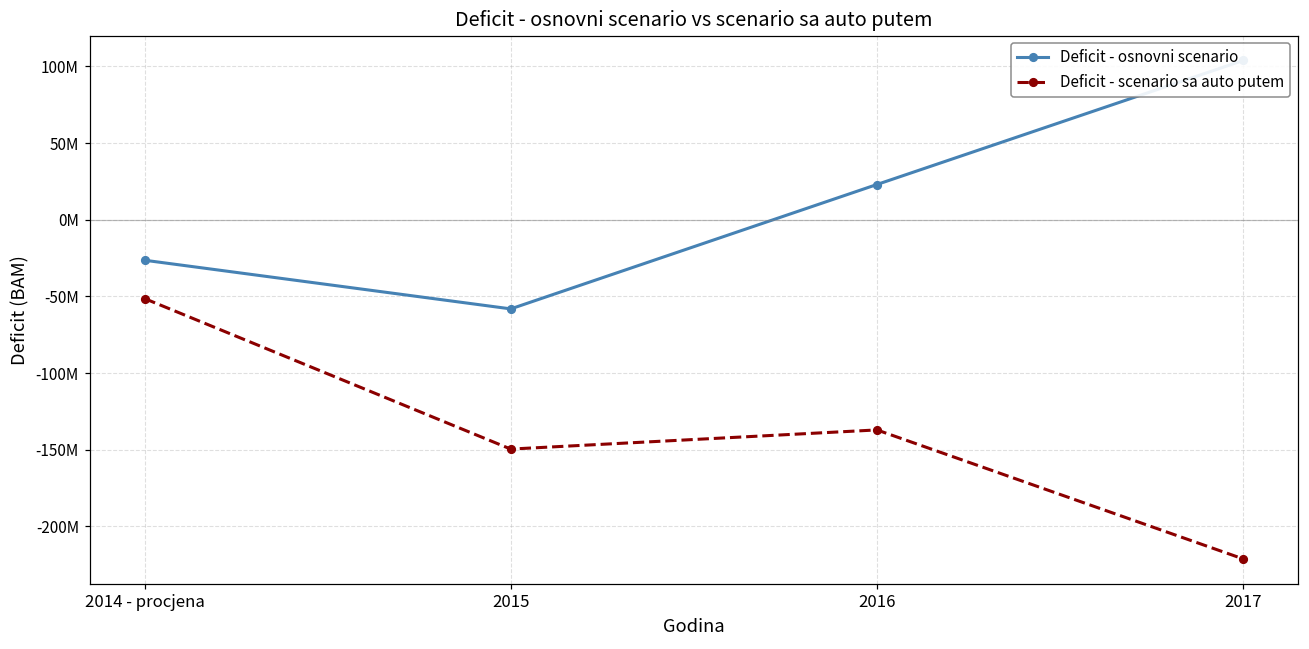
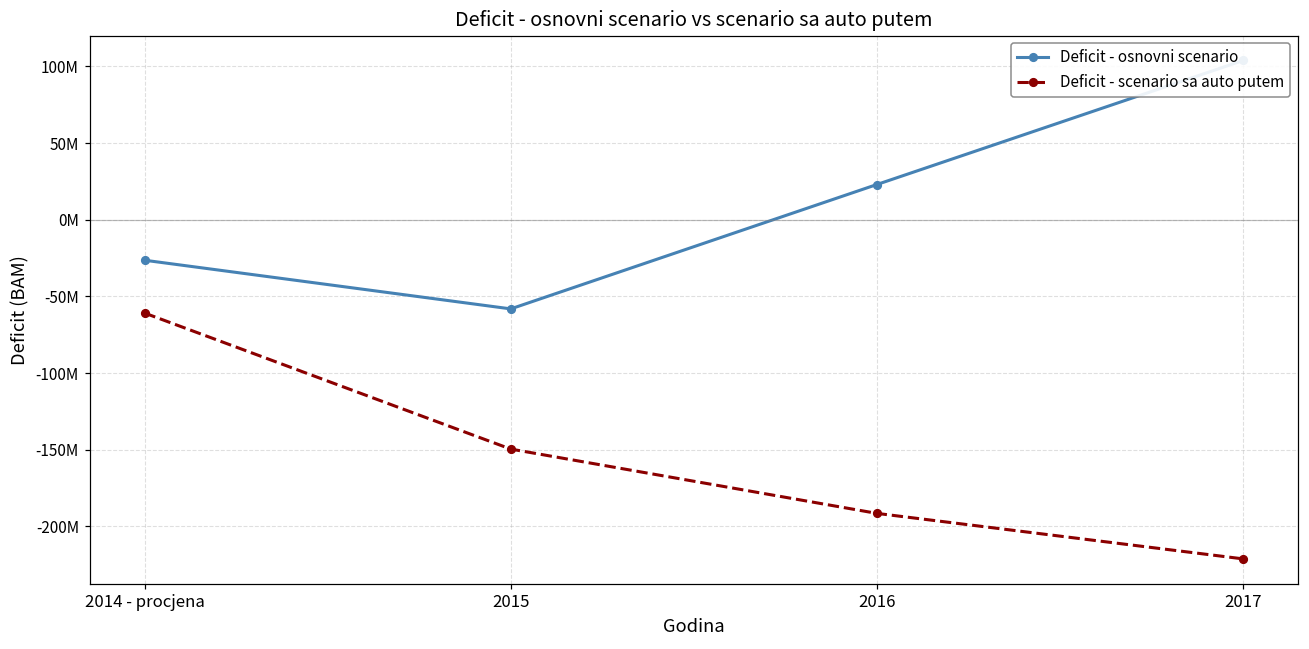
Deficit - scenario sa auto putem, 2014 - procjena: -51000000 -> -61000000
Deficit - scenario sa auto putem, 2016: -137000000 -> -192000000
